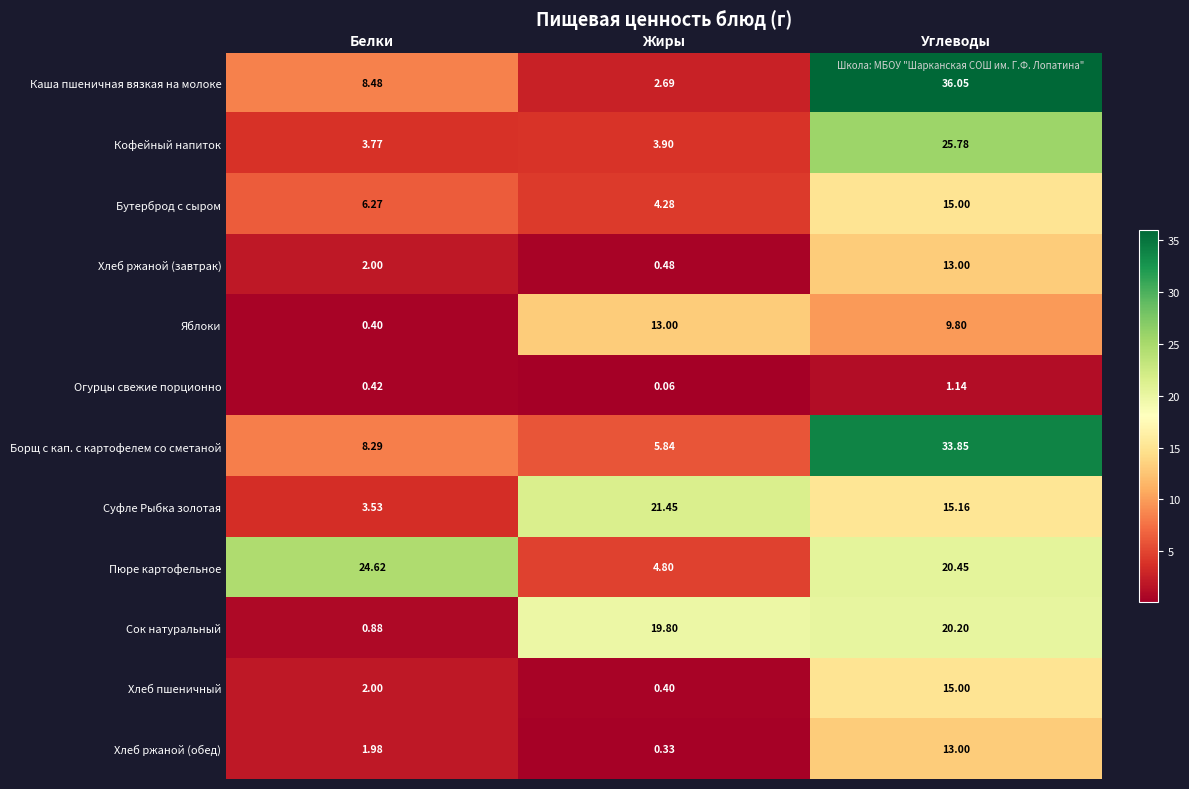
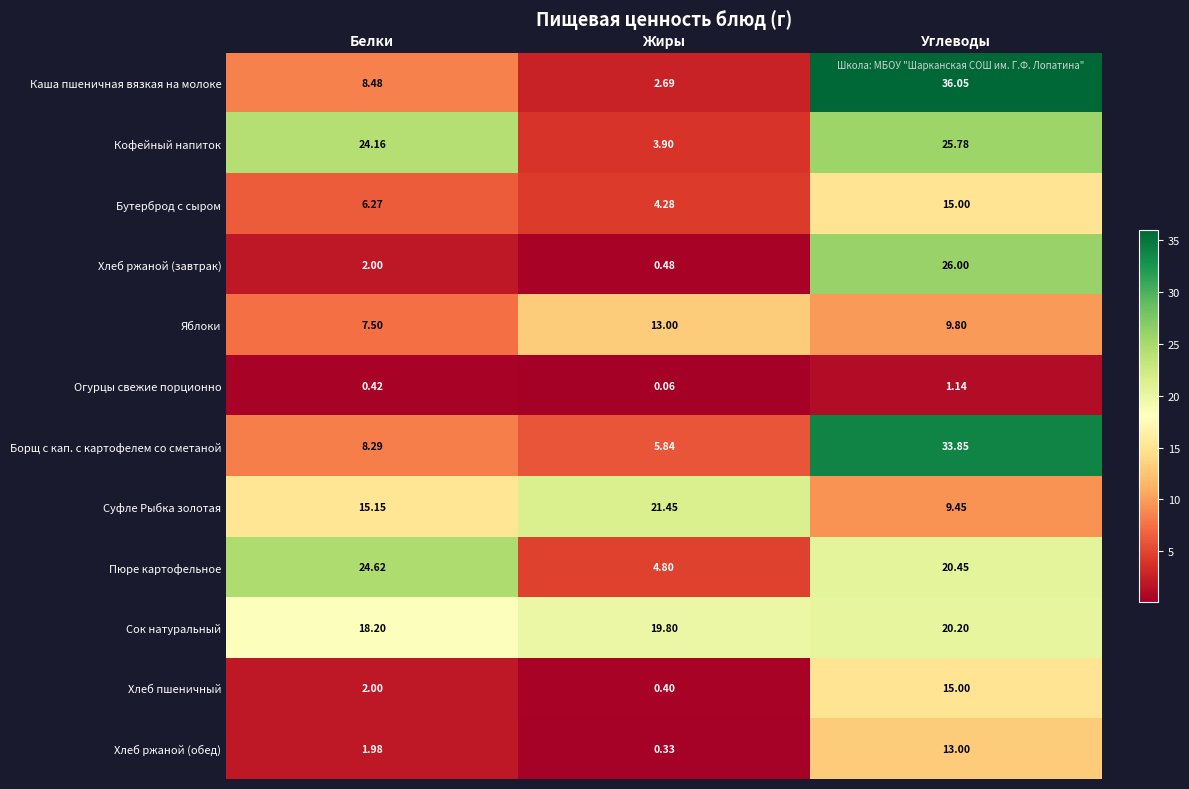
Кофейный напиток, Белки: 3.77 -> 24.16
Хлеб ржаной (завтрак), Углеводы: 13.00 -> 26.00
Яблоки, Белки: 0.40 -> 7.50
Суфле Рыбка золотая, Белки: 3.53 -> 15.15
Суфле Рыбка золотая, Углеводы: 15.16 -> 9.45
Сок натуральный, Белки: 0.88 -> 18.20
